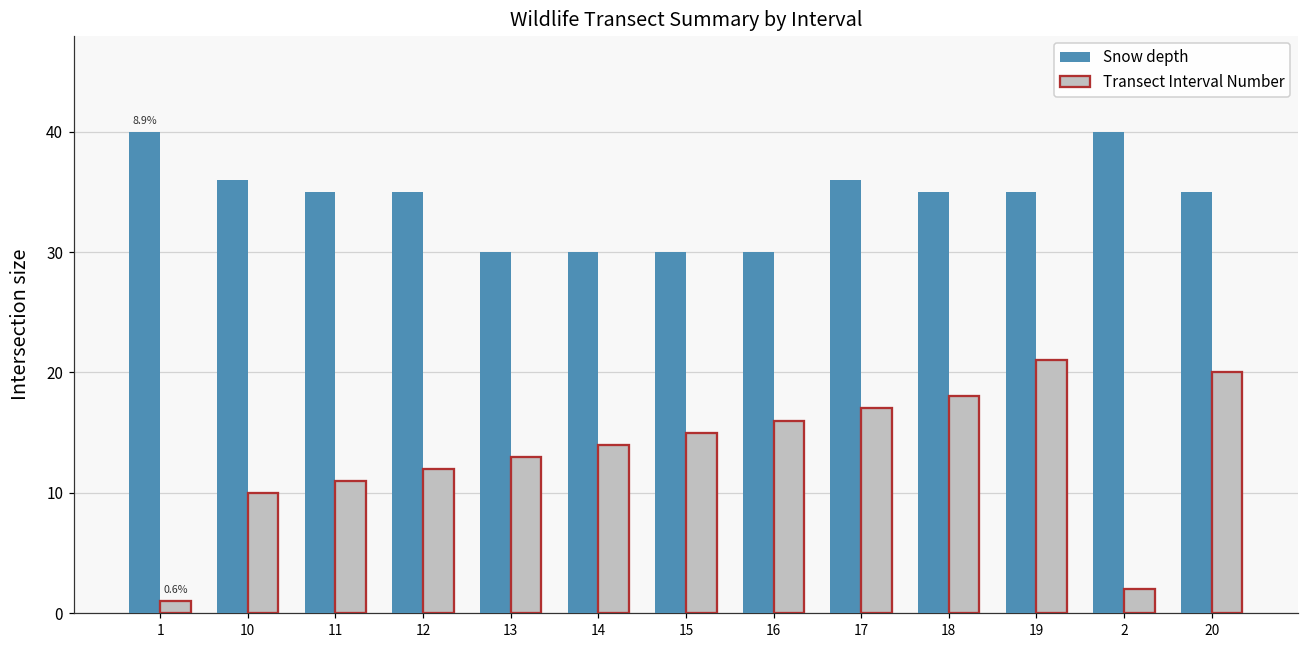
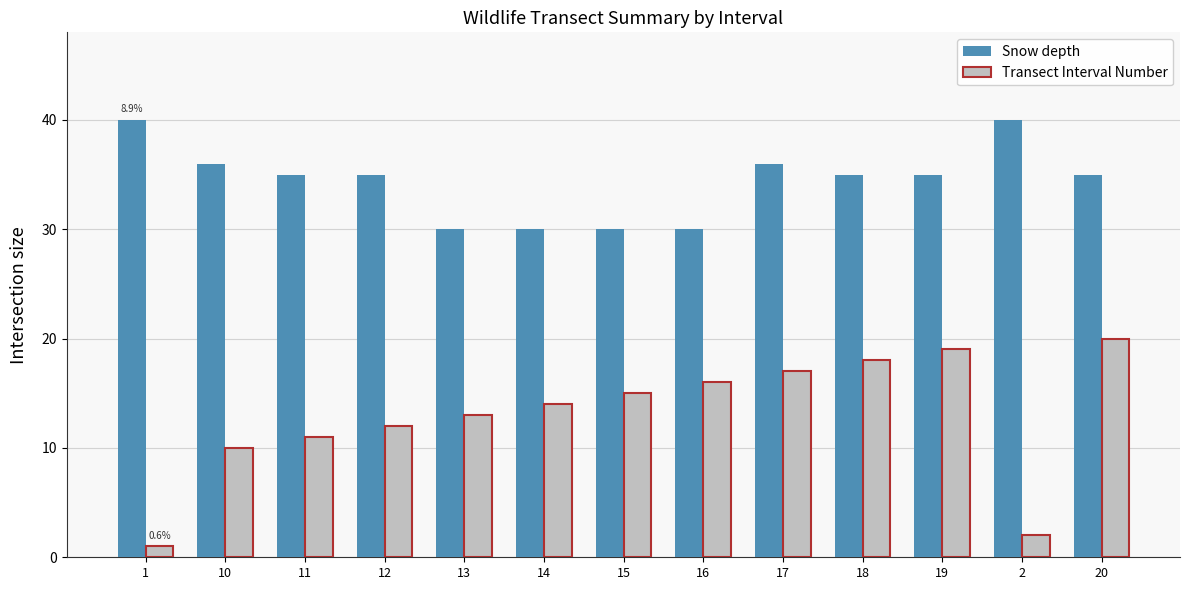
Transect Interval Number, 19: 21 -> 19
